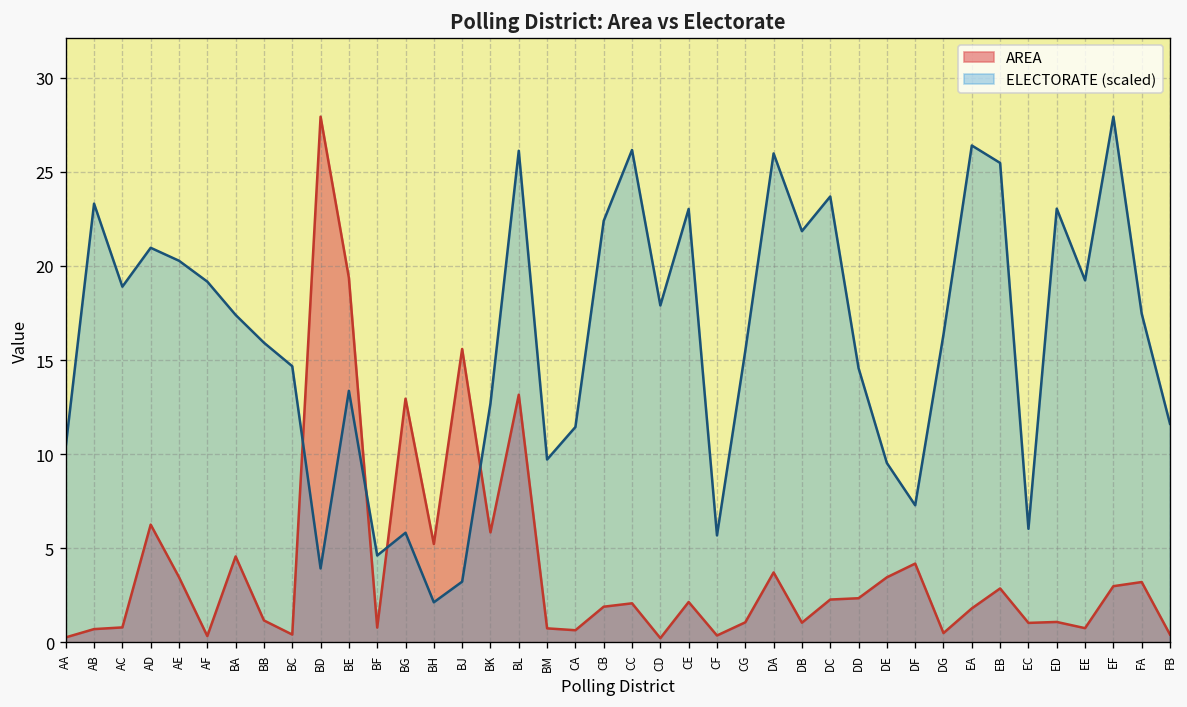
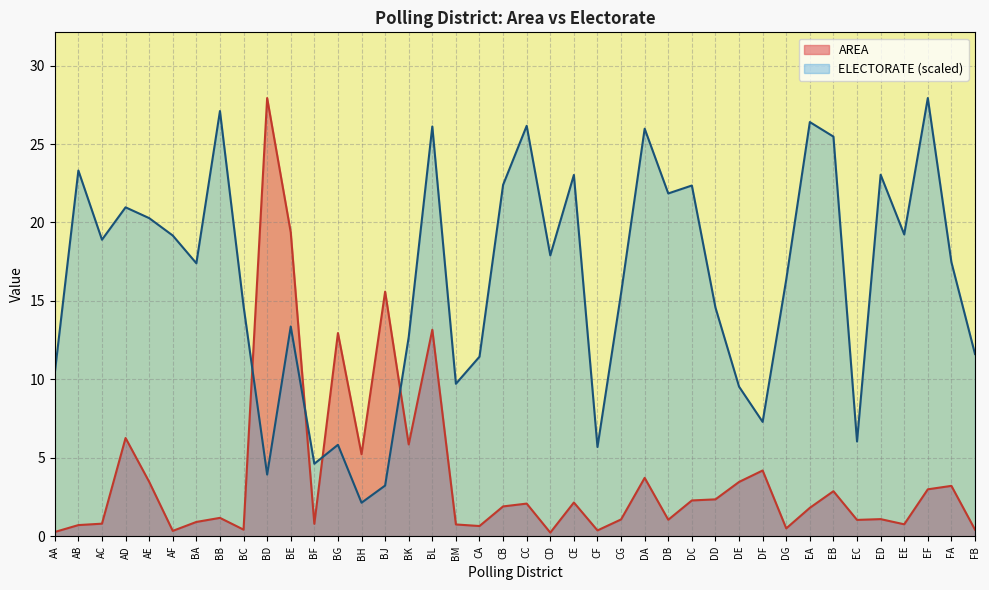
AREA, BA: 4.6 -> 0.9
ELECTORATE (scaled), BB: 15.9 -> 27.1
ELECTORATE (scaled), DC: 23.7 -> 22.4
